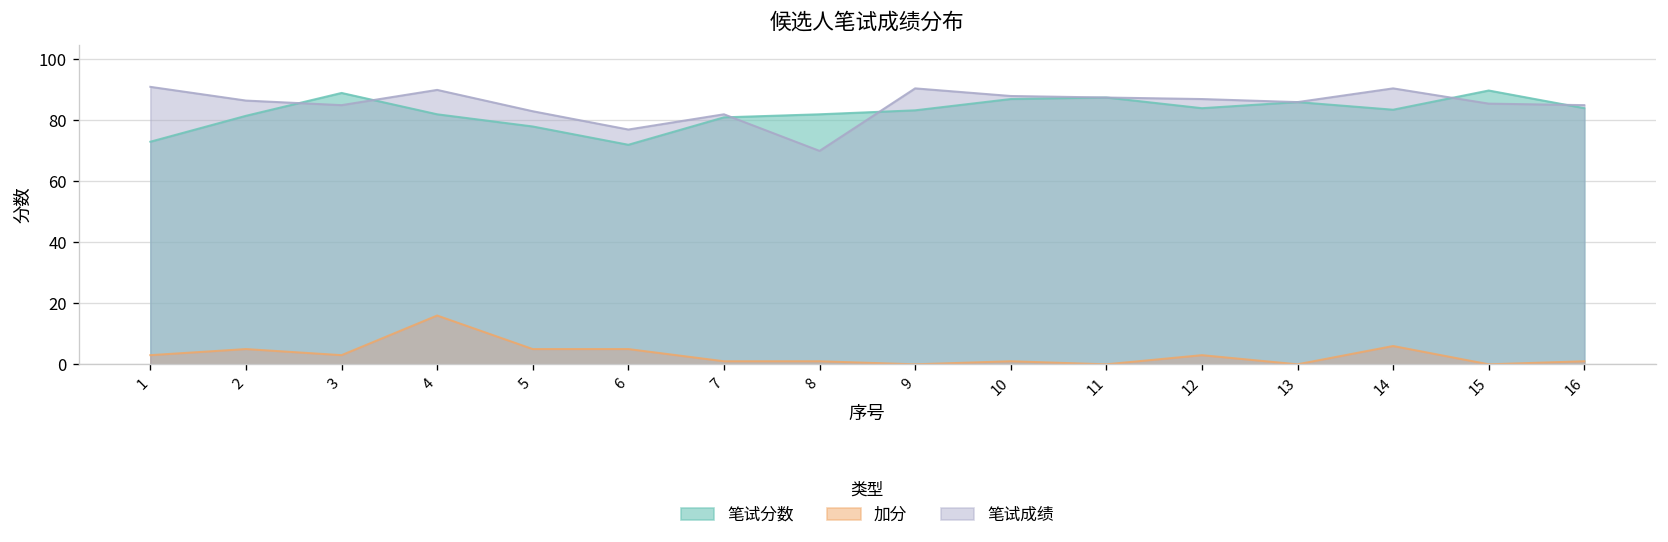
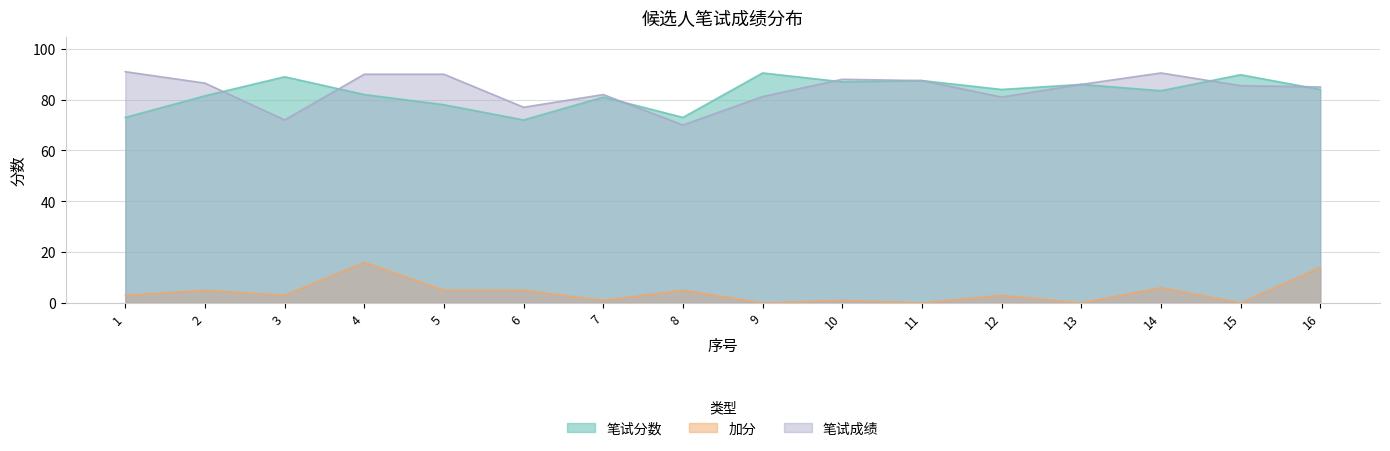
笔试成绩, 3: 85 -> 72
笔试成绩, 5: 83 -> 90
笔试分数, 8: 82 -> 73
加分, 8: 1 -> 5
笔试分数, 9: 83 -> 91
笔试成绩, 9: 91 -> 81
笔试成绩, 12: 87 -> 81
加分, 16: 1 -> 14
